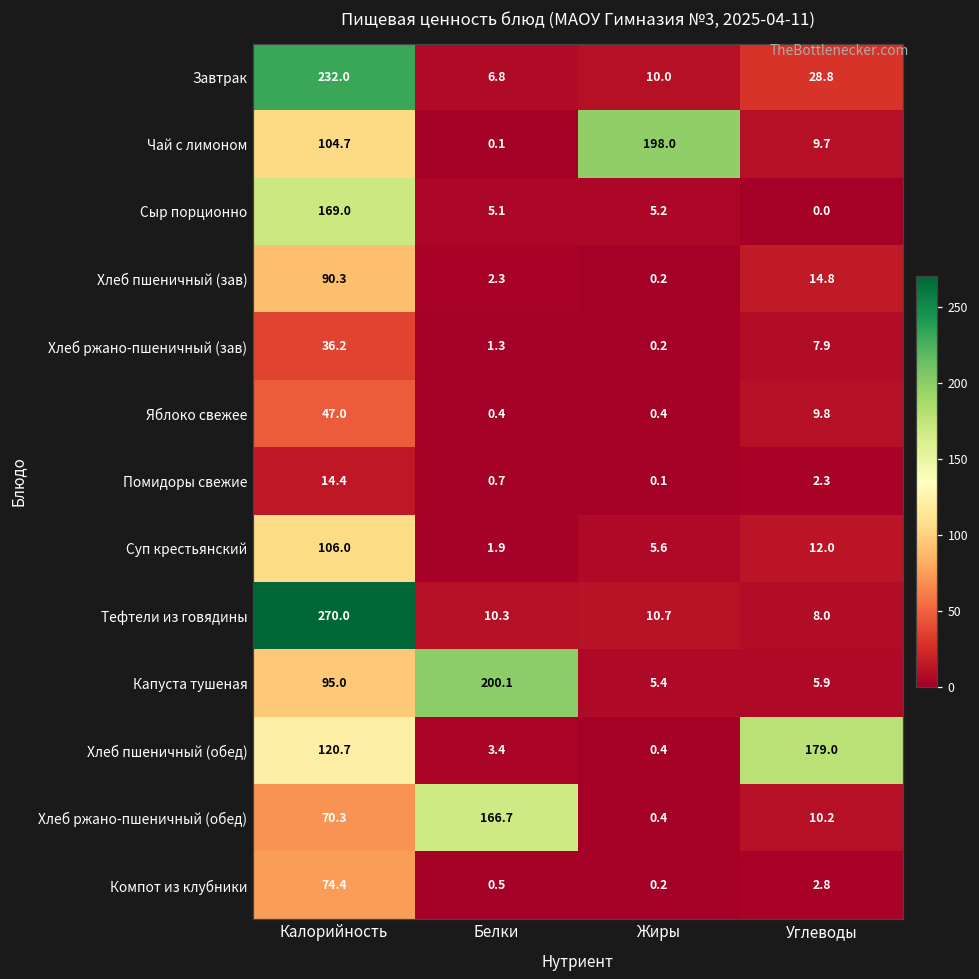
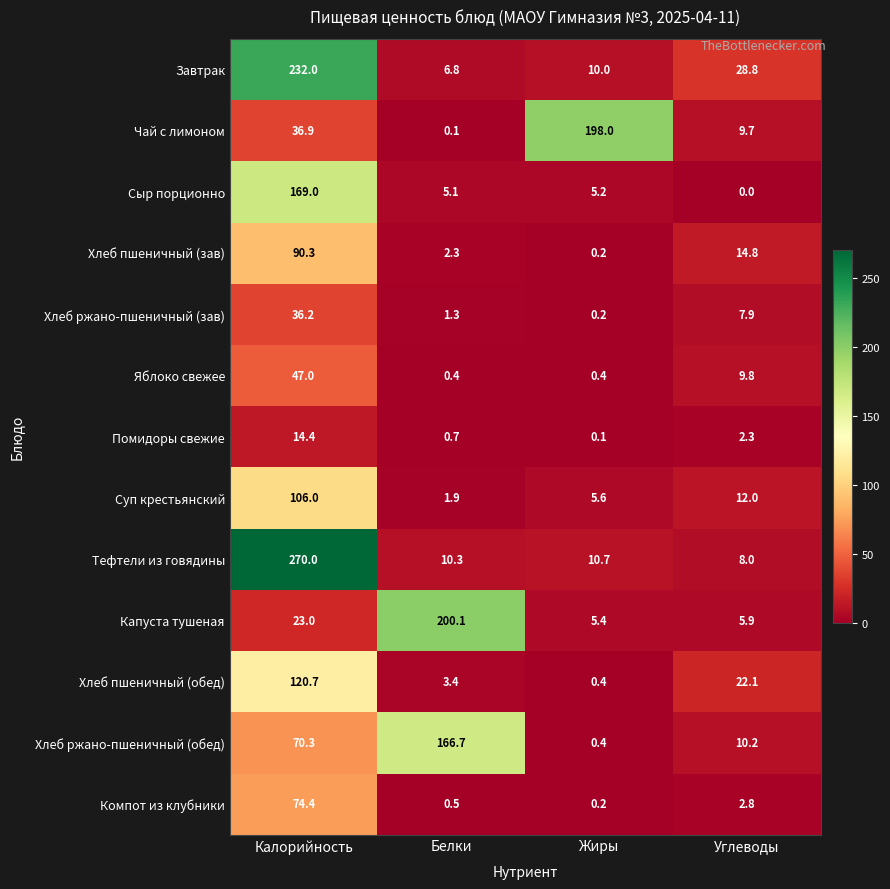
Чай с лимоном, Калорийность: 104.7 -> 36.9
Капуста тушеная, Калорийность: 95.0 -> 23.0
Хлеб пшеничный (обед), Углеводы: 179.0 -> 22.1
